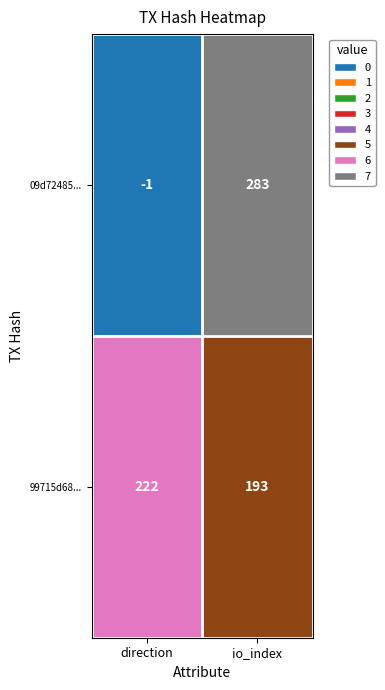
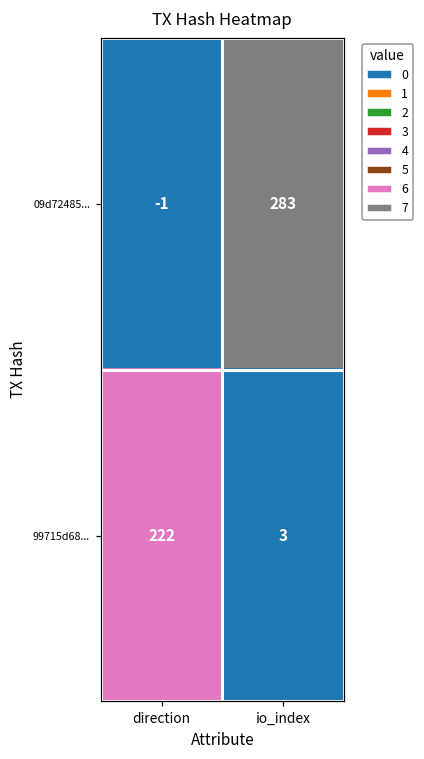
99715d68..., io_index: 193 -> 3
